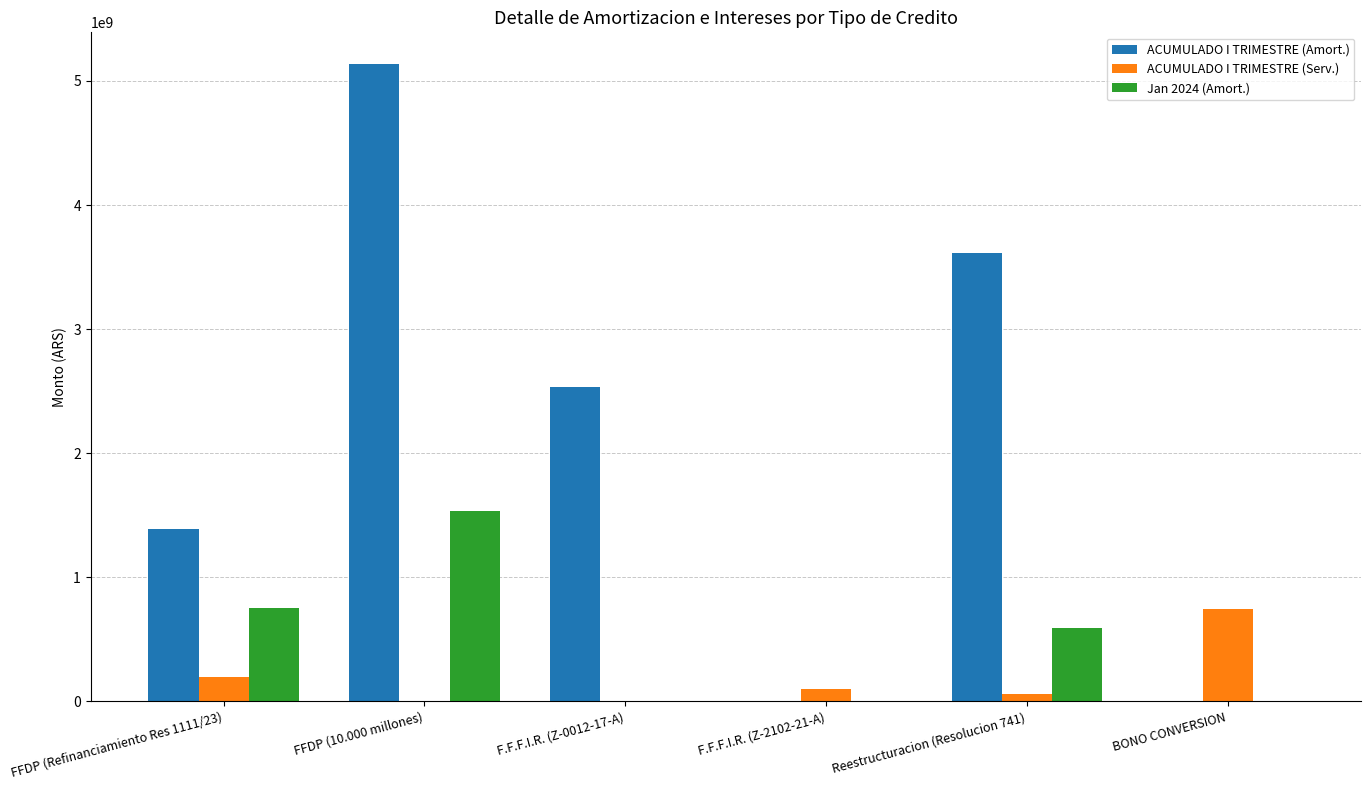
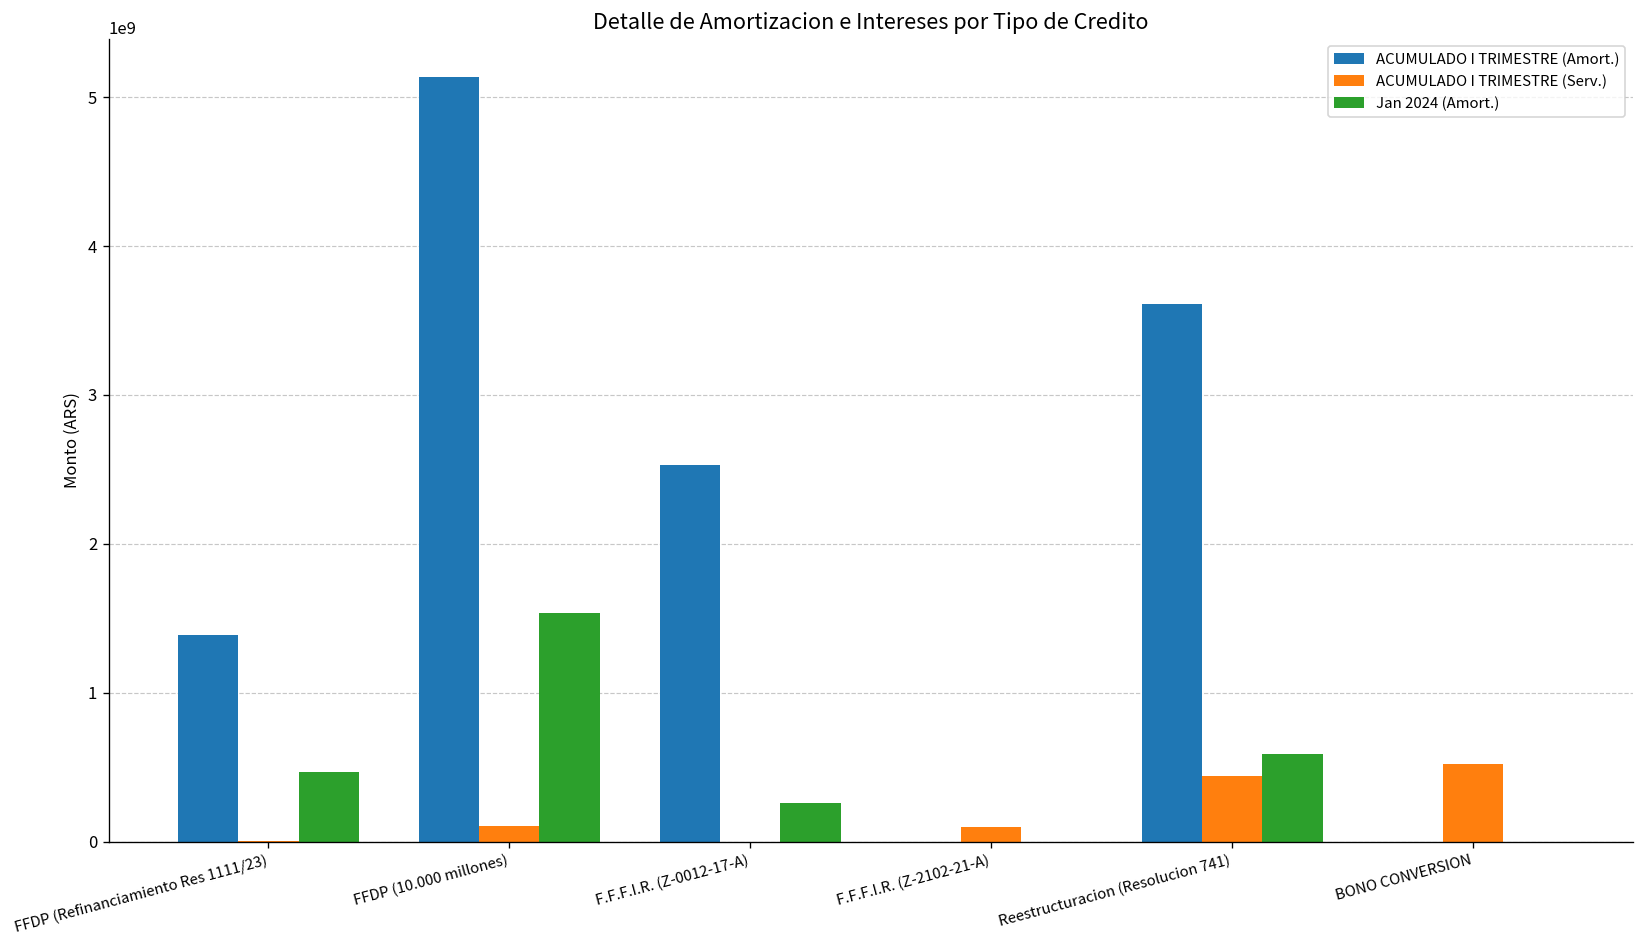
ACUMULADO I TRIMESTRE (Serv.), FFDP (Refinanciamiento Res 1111/23): 200000000 -> 0
Jan 2024 (Amort.), FFDP (Refinanciamiento Res 1111/23): 750000000 -> 470000000
ACUMULADO I TRIMESTRE (Serv.), FFDP (10.000 millones): 0 -> 110000000
Jan 2024 (Amort.), F.F.F.I.R. (Z-0012-17-A): 0 -> 260000000
ACUMULADO I TRIMESTRE (Serv.), Reestructuracion (Resolucion 741): 60000000 -> 440000000
ACUMULADO I TRIMESTRE (Serv.), BONO CONVERSION: 740000000 -> 520000000
